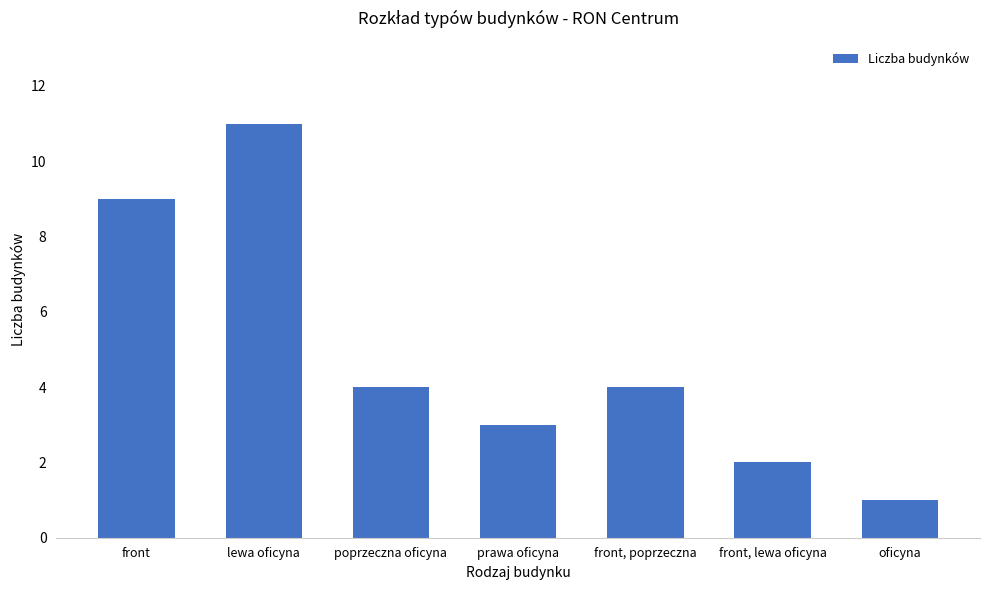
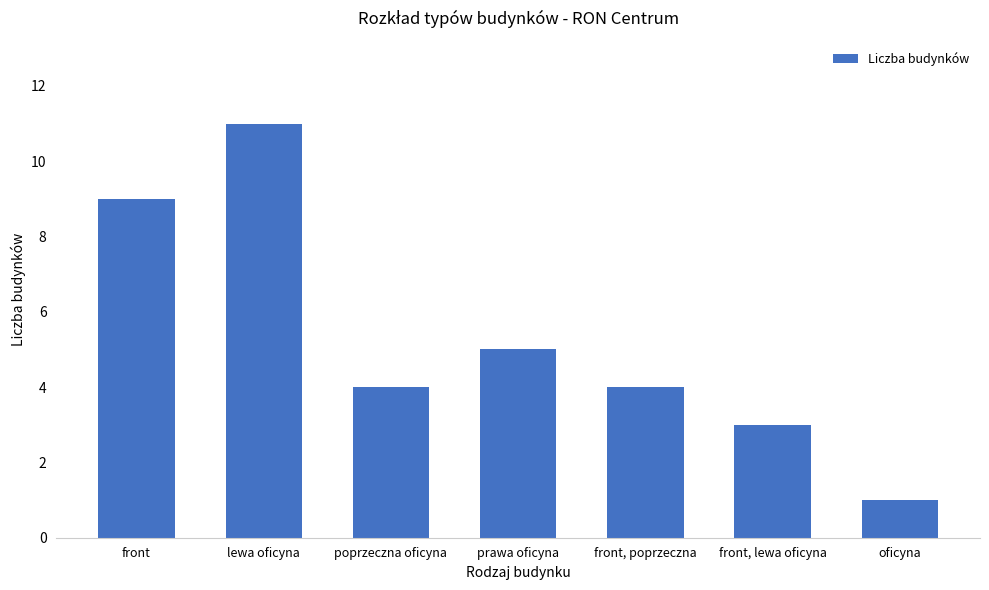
prawa oficyna: 3 -> 5
front, lewa oficyna: 2 -> 3
